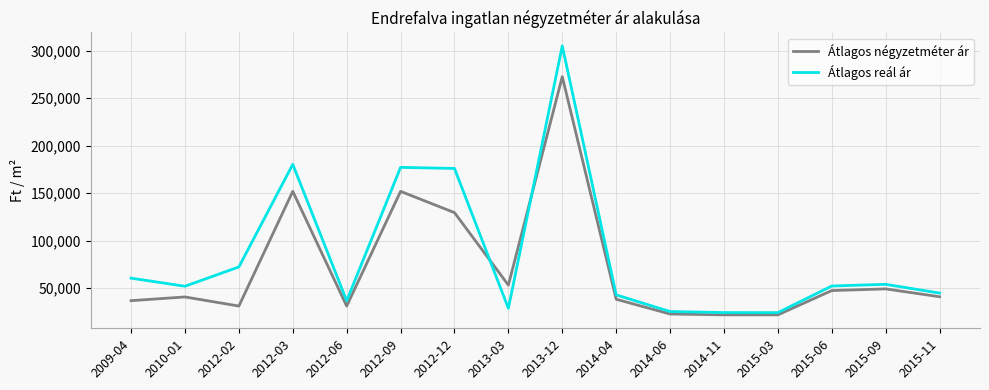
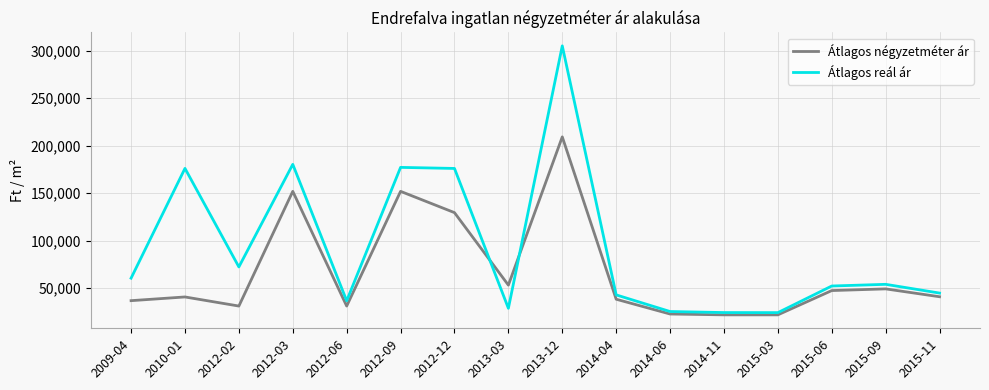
Átlagos reál ár, 2010-01: 50,000 -> 180,000
Átlagos négyzetméter ár, 2013-12: 270,000 -> 210,000
